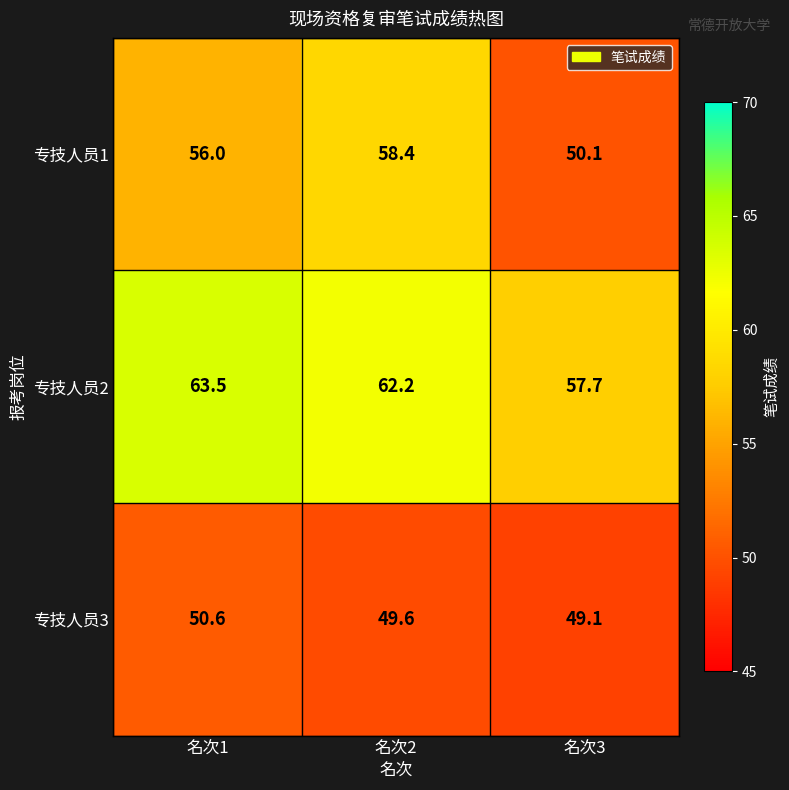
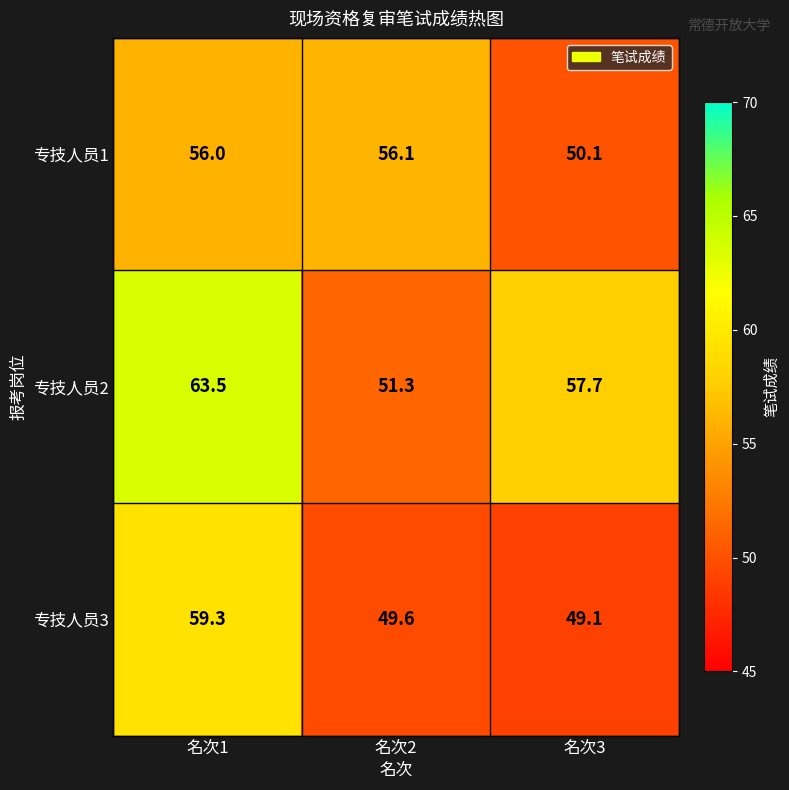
专技人员1, 名次2: 58.4 -> 56.1
专技人员2, 名次2: 62.2 -> 51.3
专技人员3, 名次1: 50.6 -> 59.3
